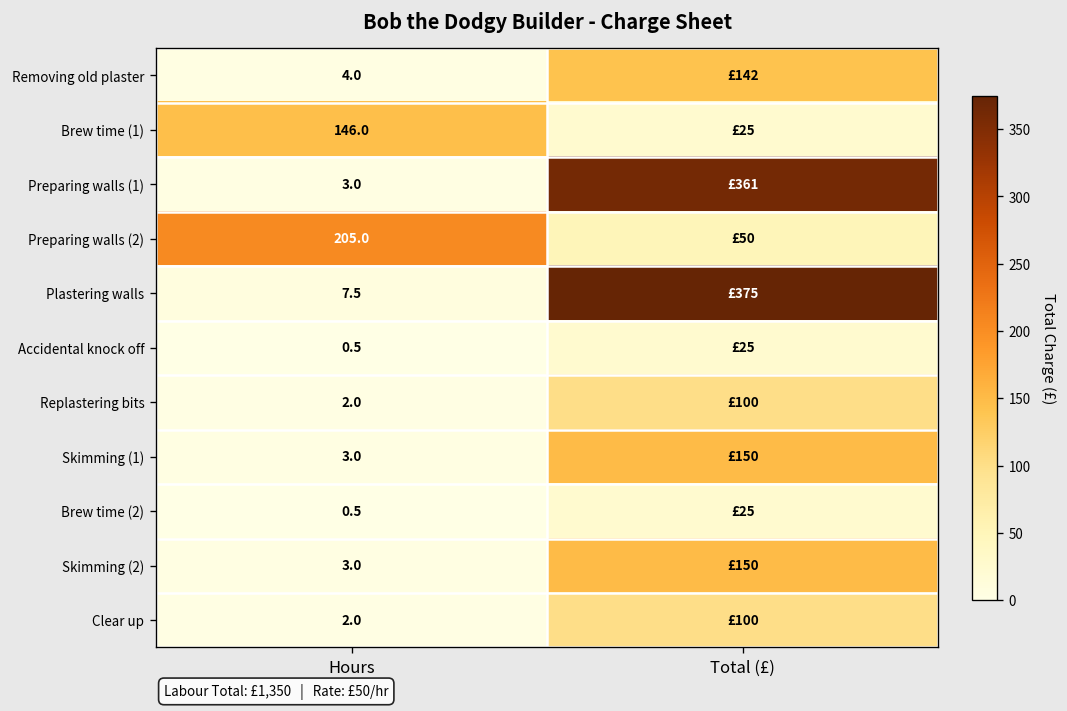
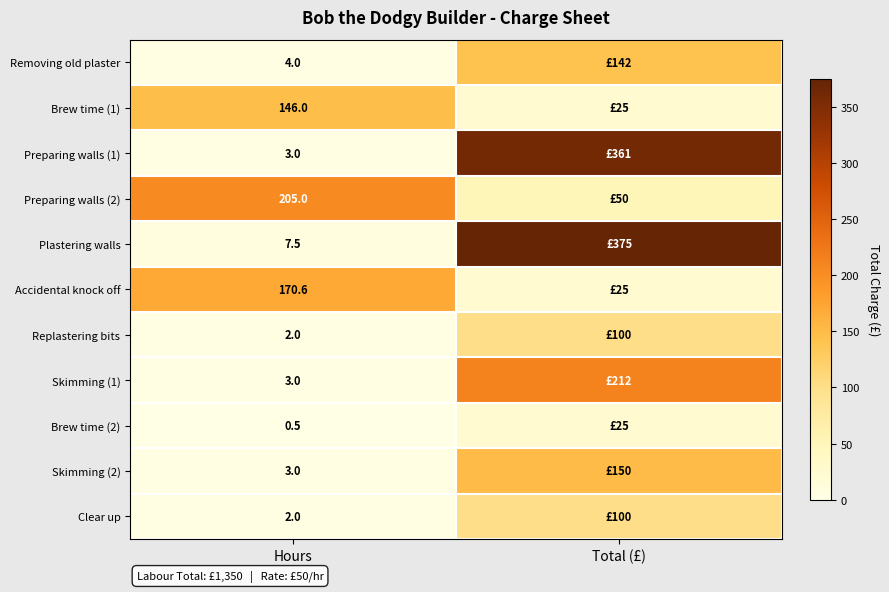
Accidental knock off, Hours: 0.5 -> 170.6
Skimming (1), Total (£): £150 -> £212
